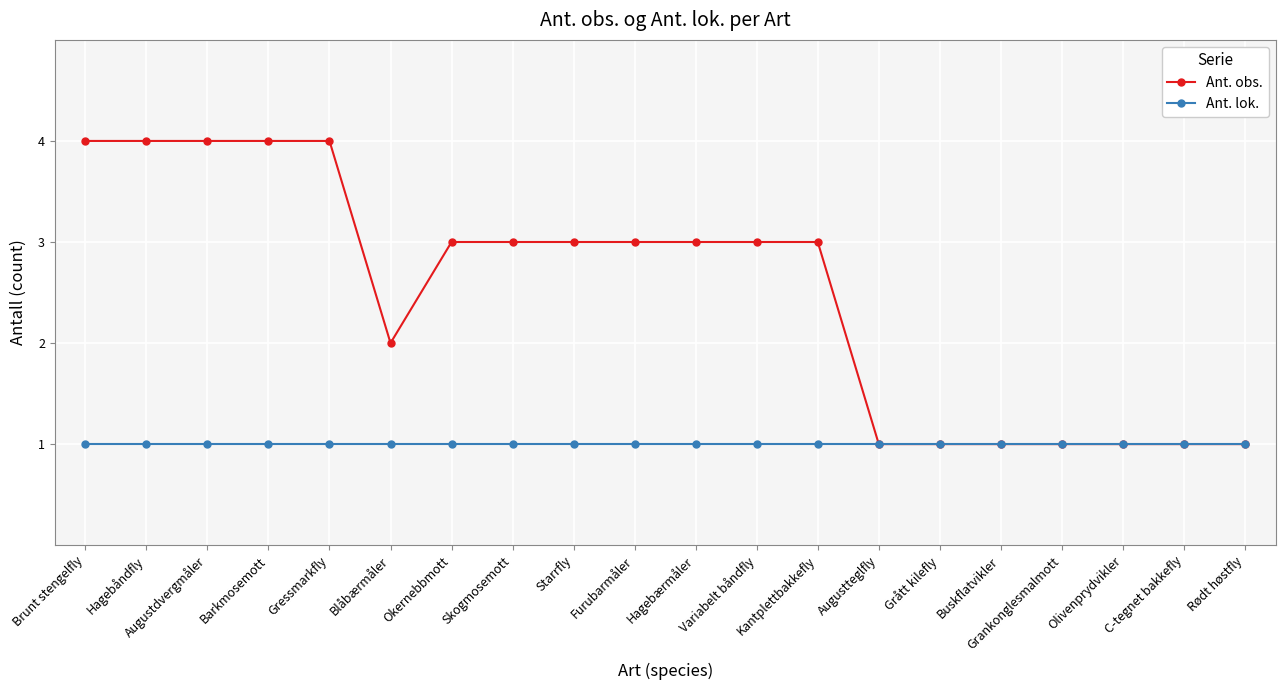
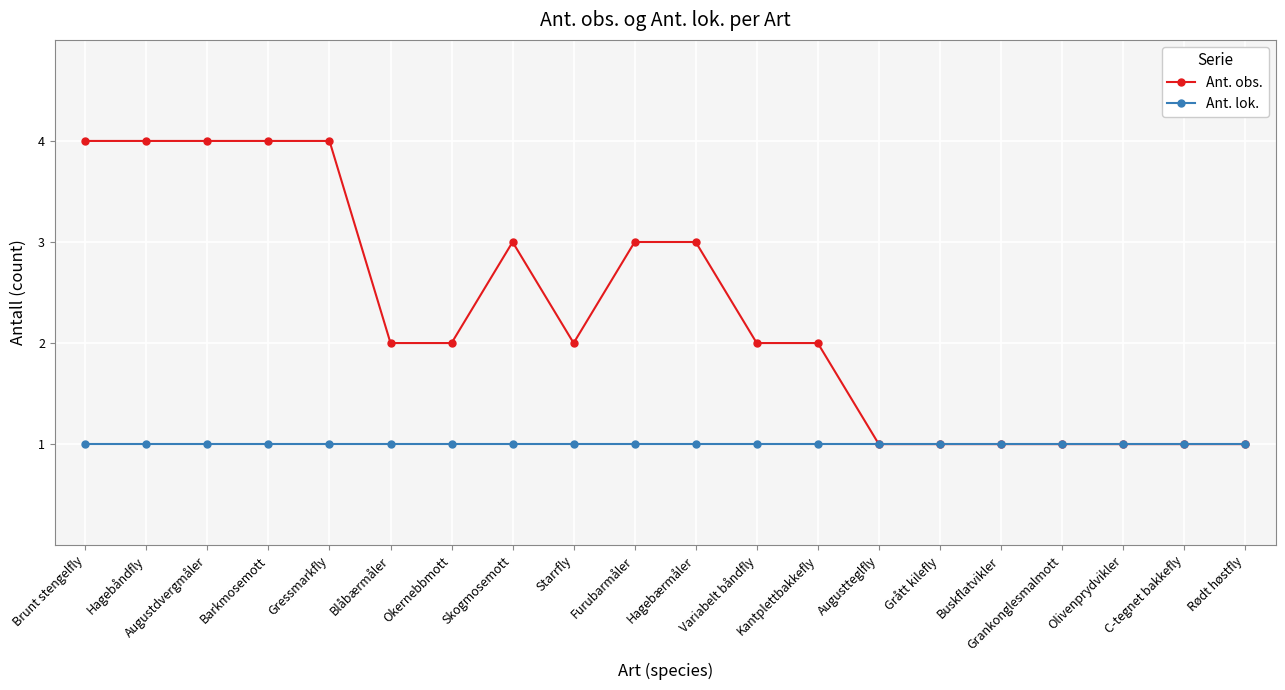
Ant. obs., Okernebbmott: 3 -> 2
Ant. obs., Starrfly: 3 -> 2
Ant. obs., Variabelt båndfly: 3 -> 2
Ant. obs., Kantplettbakkefly: 3 -> 2
